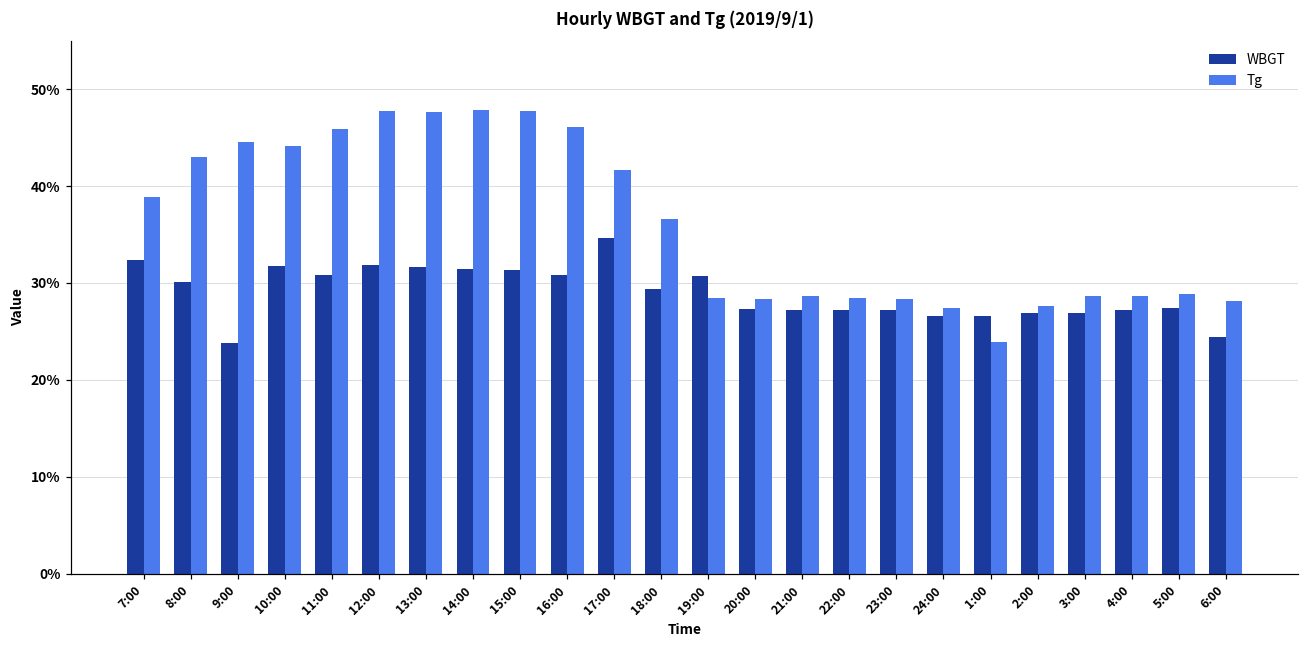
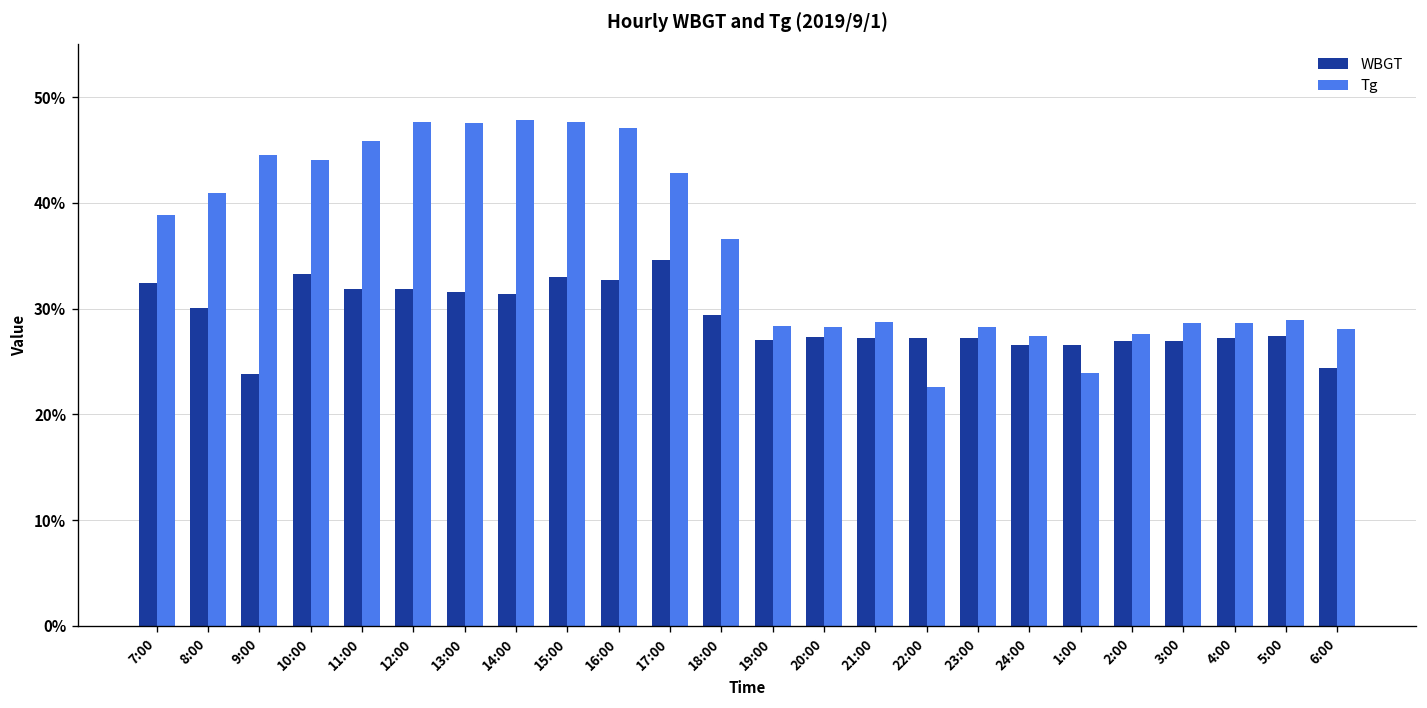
Tg, 8:00: 43% -> 41%
WBGT, 10:00: 32% -> 33%
WBGT, 11:00: 31% -> 32%
WBGT, 15:00: 31% -> 33%
WBGT, 16:00: 31% -> 33%
Tg, 16:00: 46% -> 47%
Tg, 17:00: 42% -> 43%
WBGT, 19:00: 31% -> 27%
Tg, 22:00: 28% -> 23%
